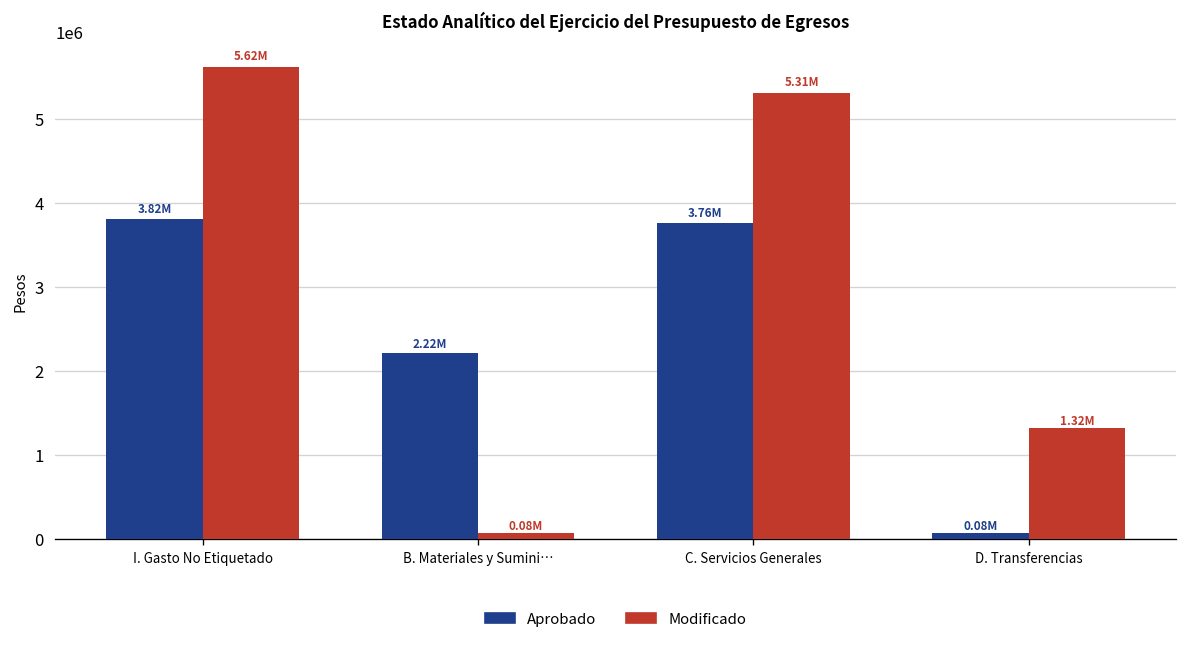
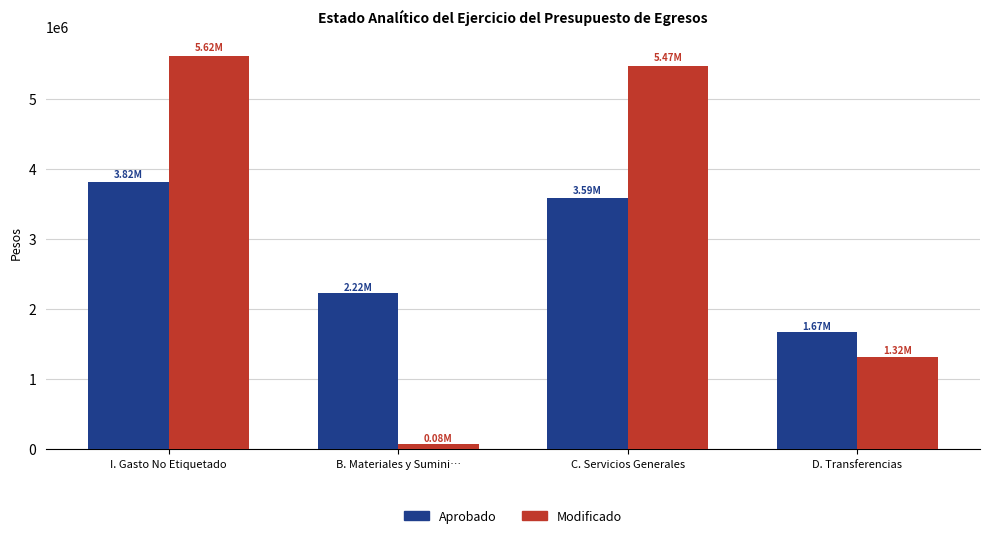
Aprobado, C. Servicios Generales: 3.76M -> 3.59M
Modificado, C. Servicios Generales: 5.31M -> 5.47M
Aprobado, D. Transferencias: 0.08M -> 1.67M
